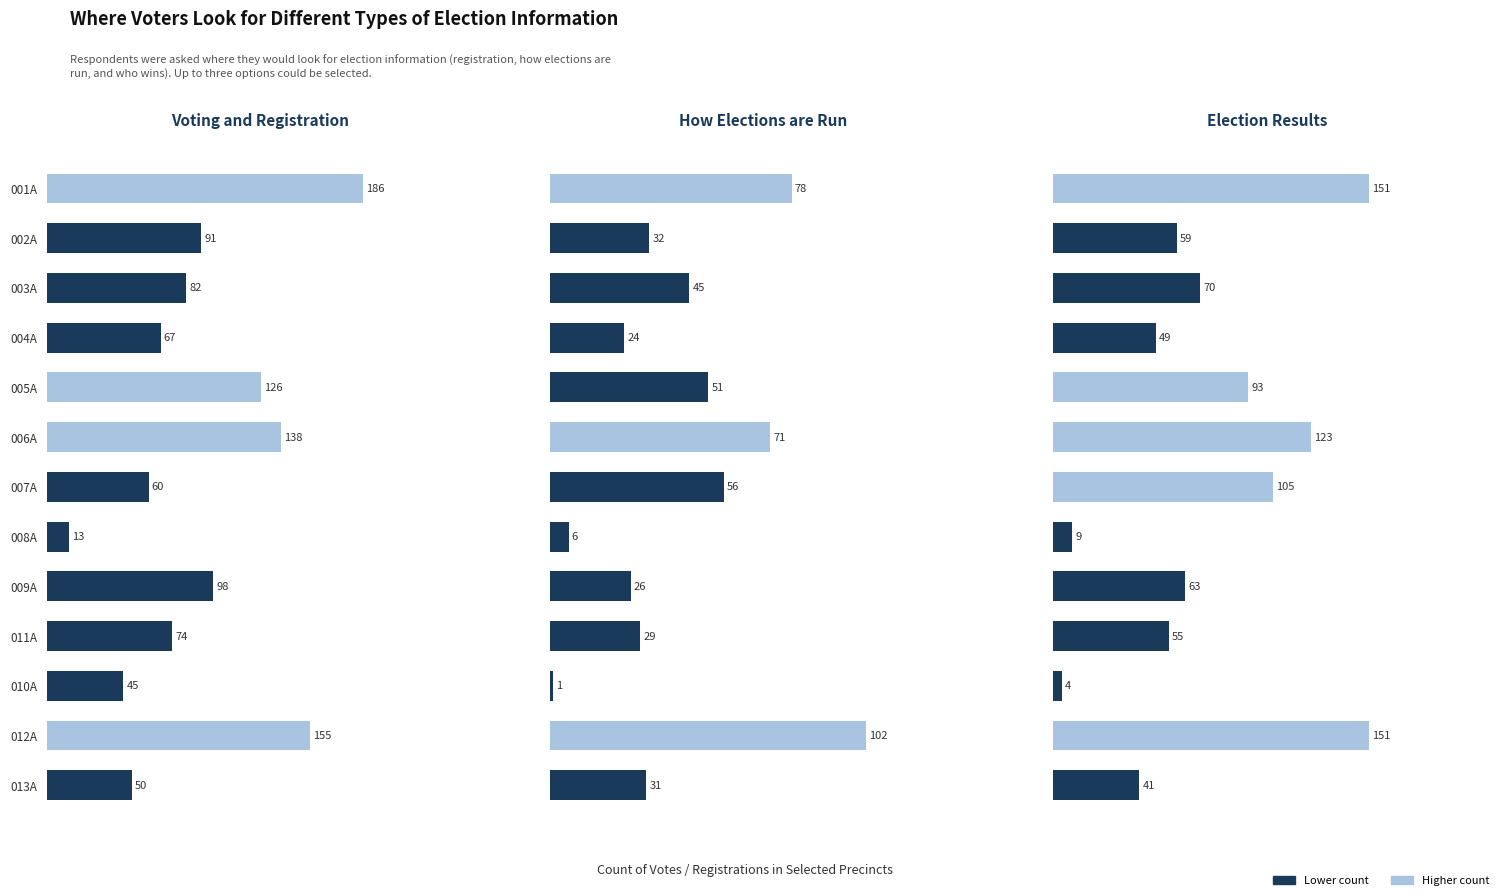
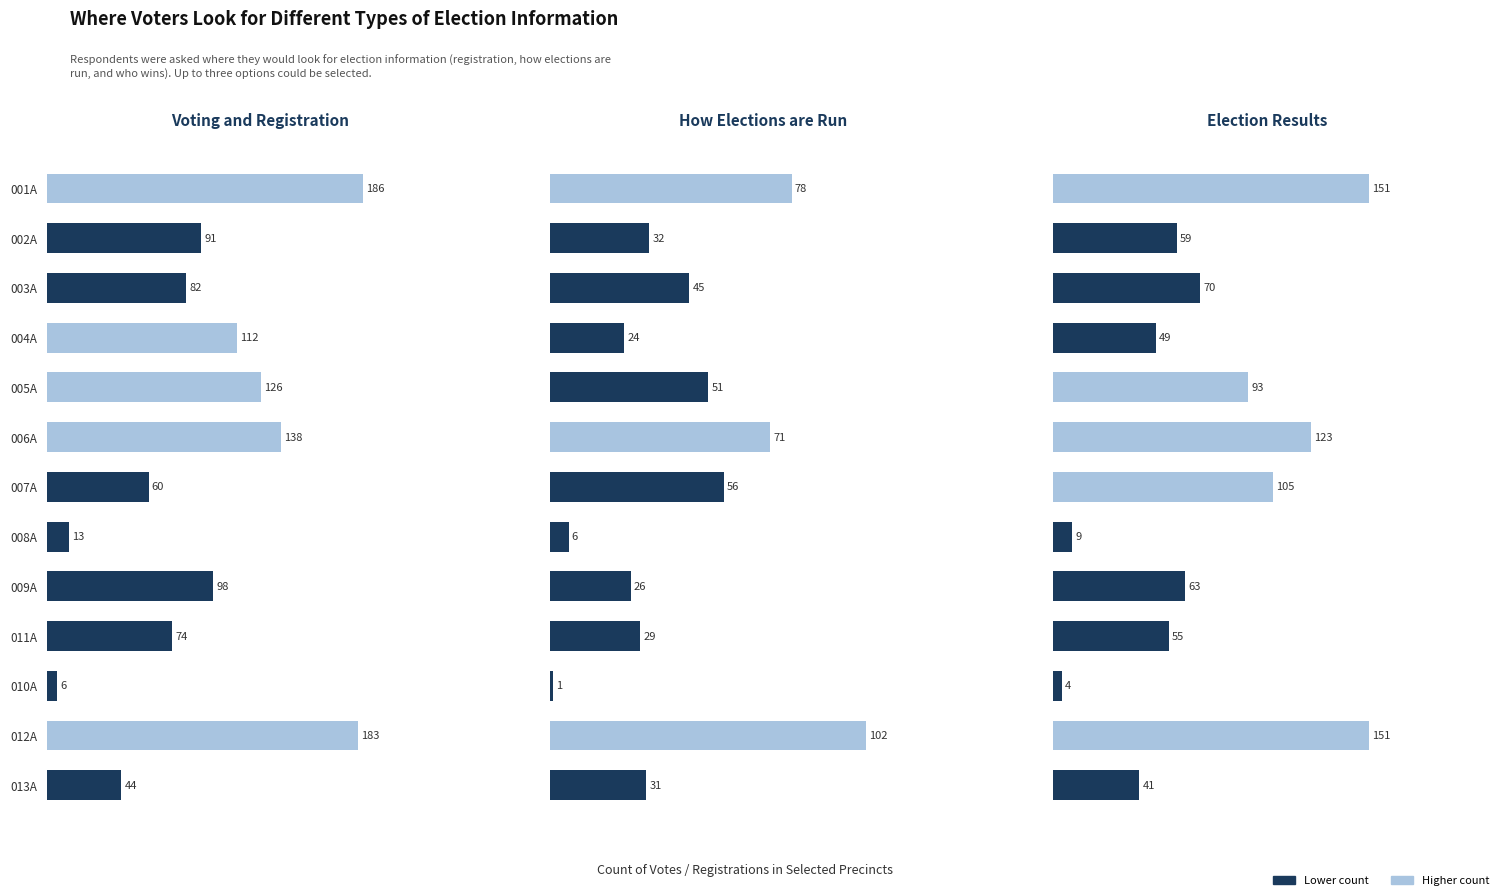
Voting and Registration, 004A: 67 -> 112
Voting and Registration, 010A: 45 -> 6
Voting and Registration, 012A: 155 -> 183
Voting and Registration, 013A: 50 -> 44
